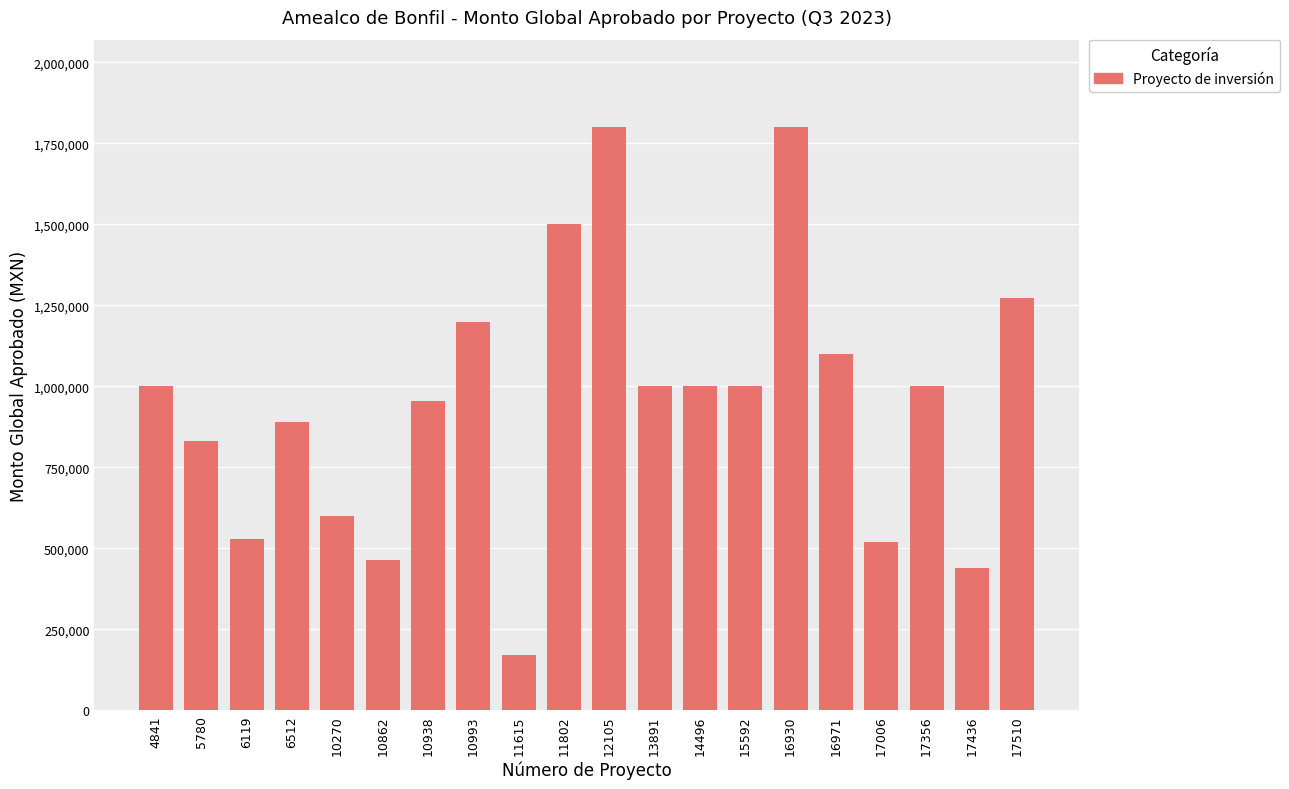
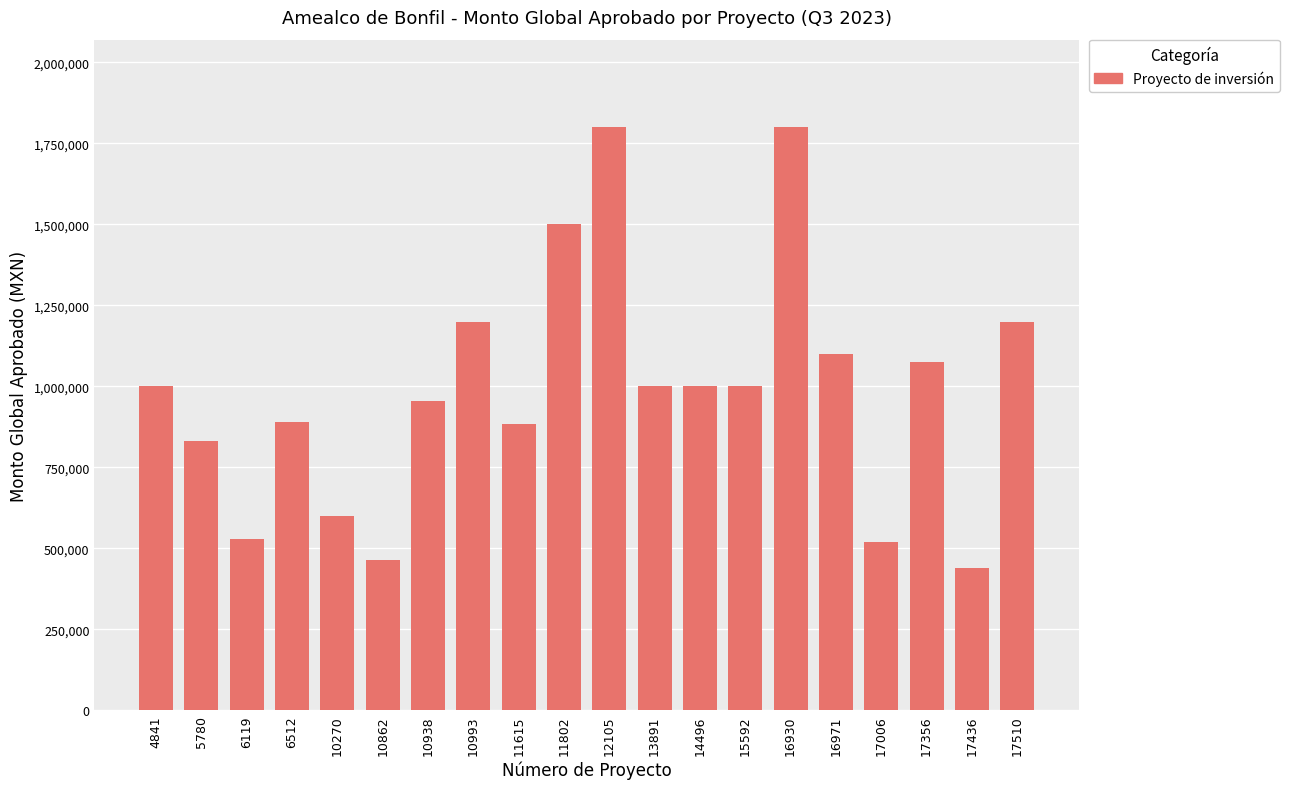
11615: 170,000 -> 880,000
17356: 1,000,000 -> 1,080,000
17510: 1,270,000 -> 1,200,000
